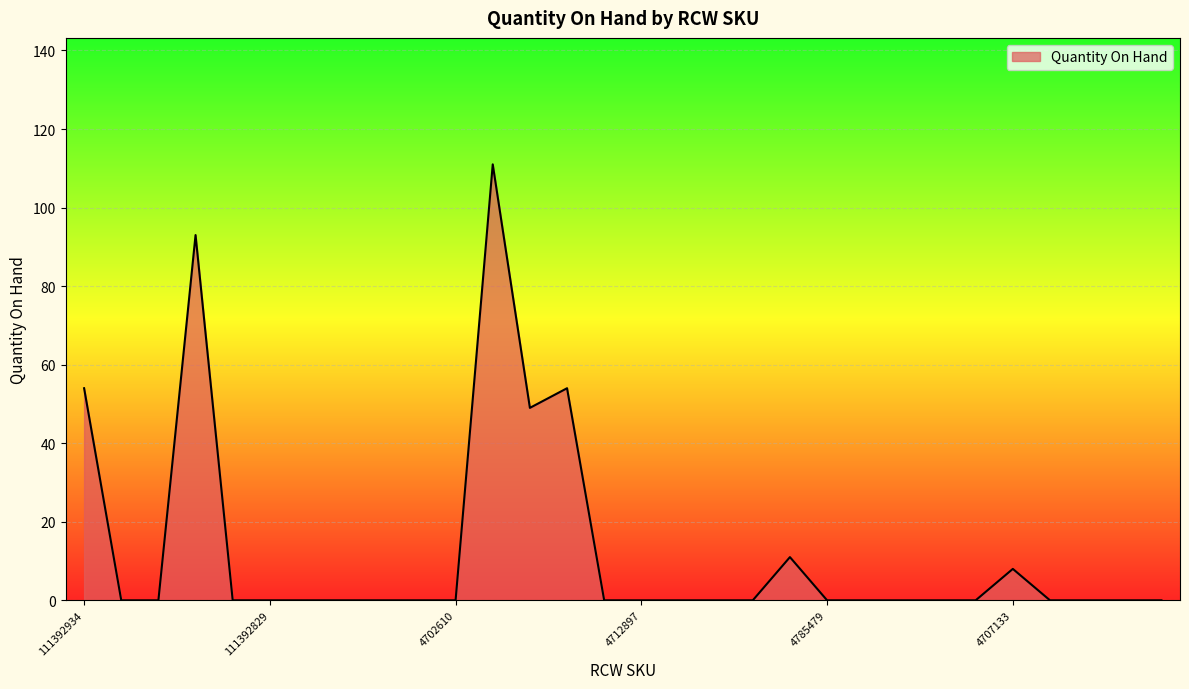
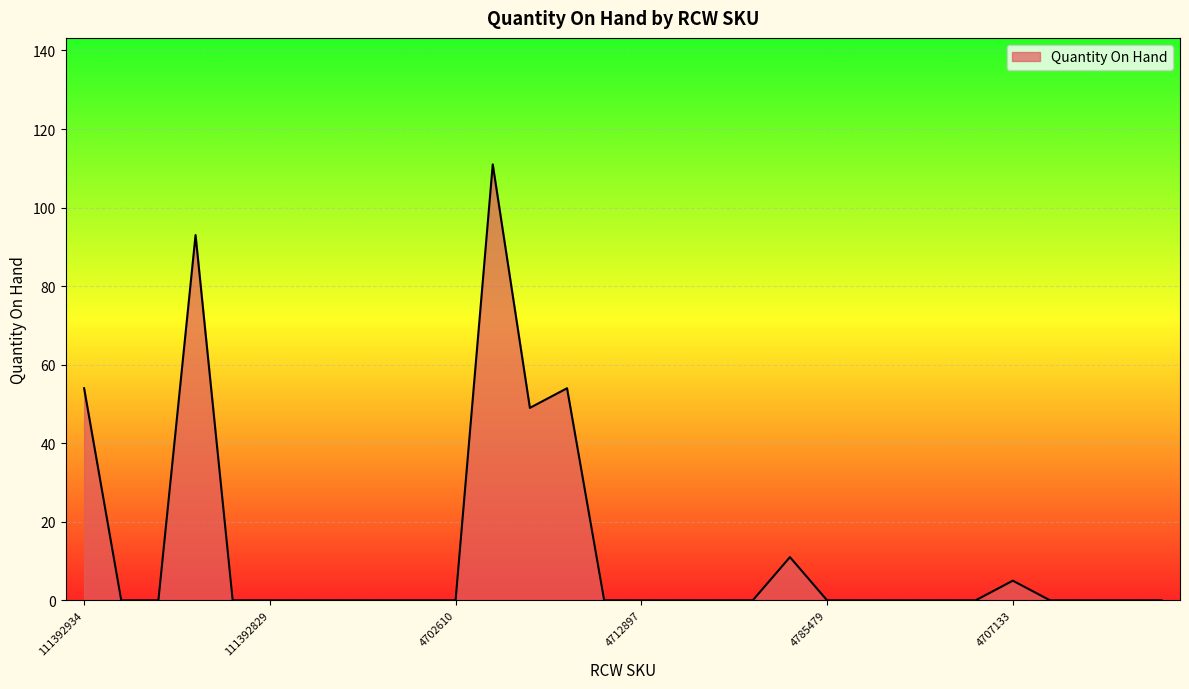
4707133: 8 -> 5
